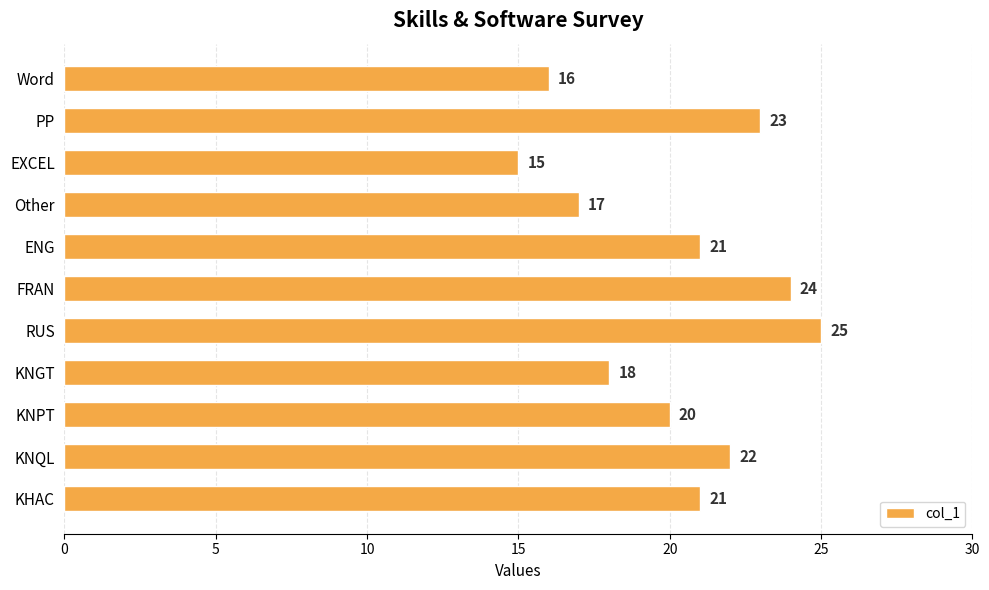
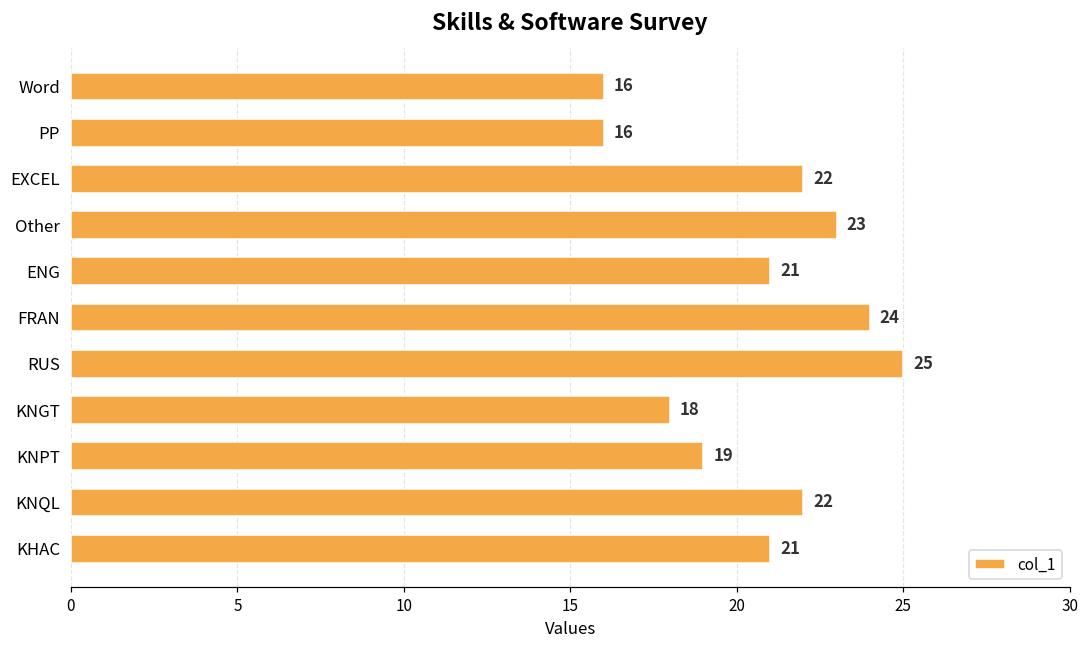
PP: 23 -> 16
EXCEL: 15 -> 22
Other: 17 -> 23
KNPT: 20 -> 19
